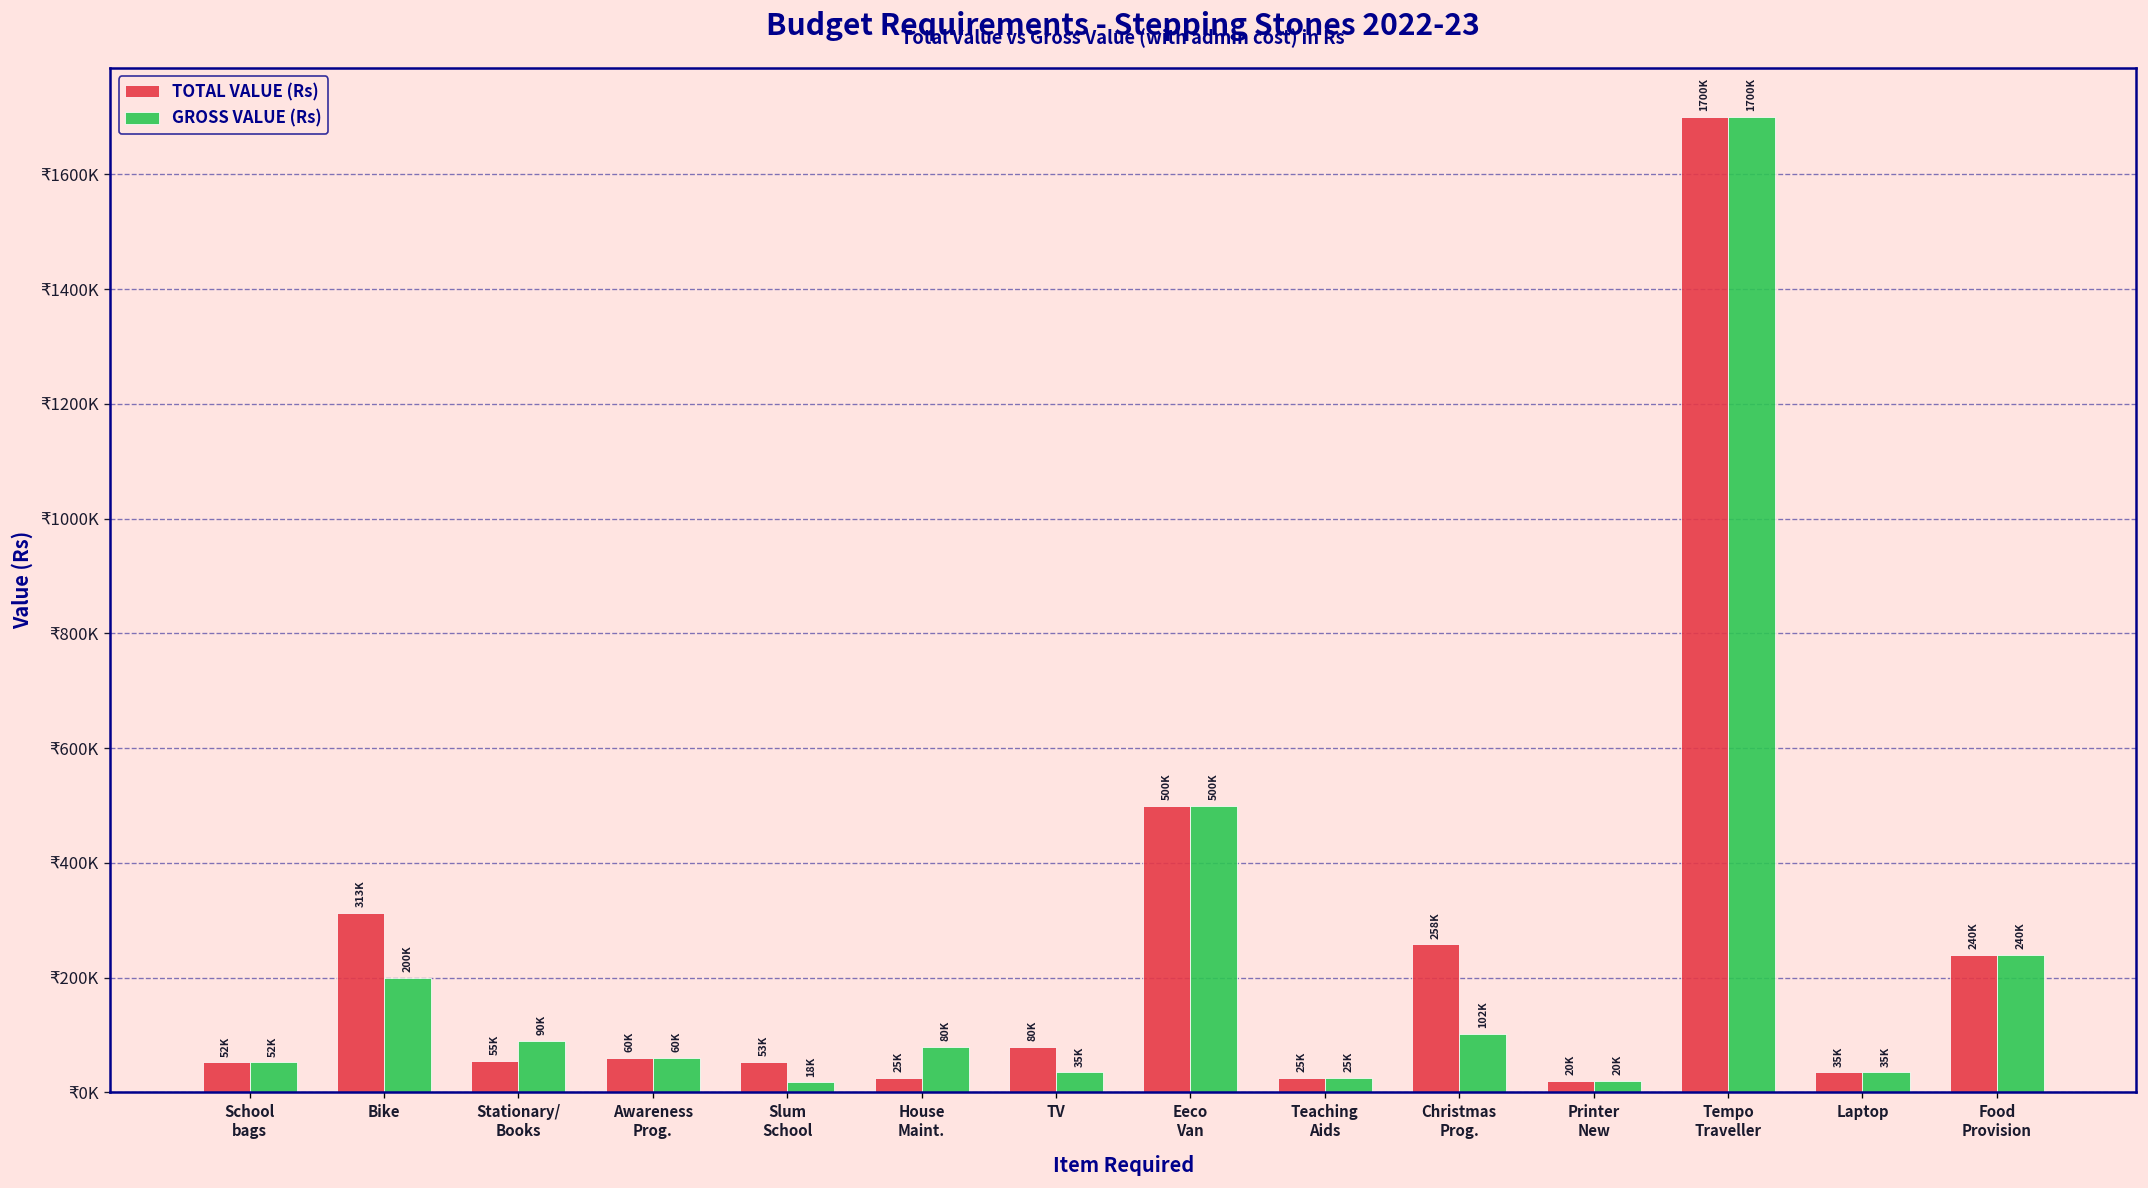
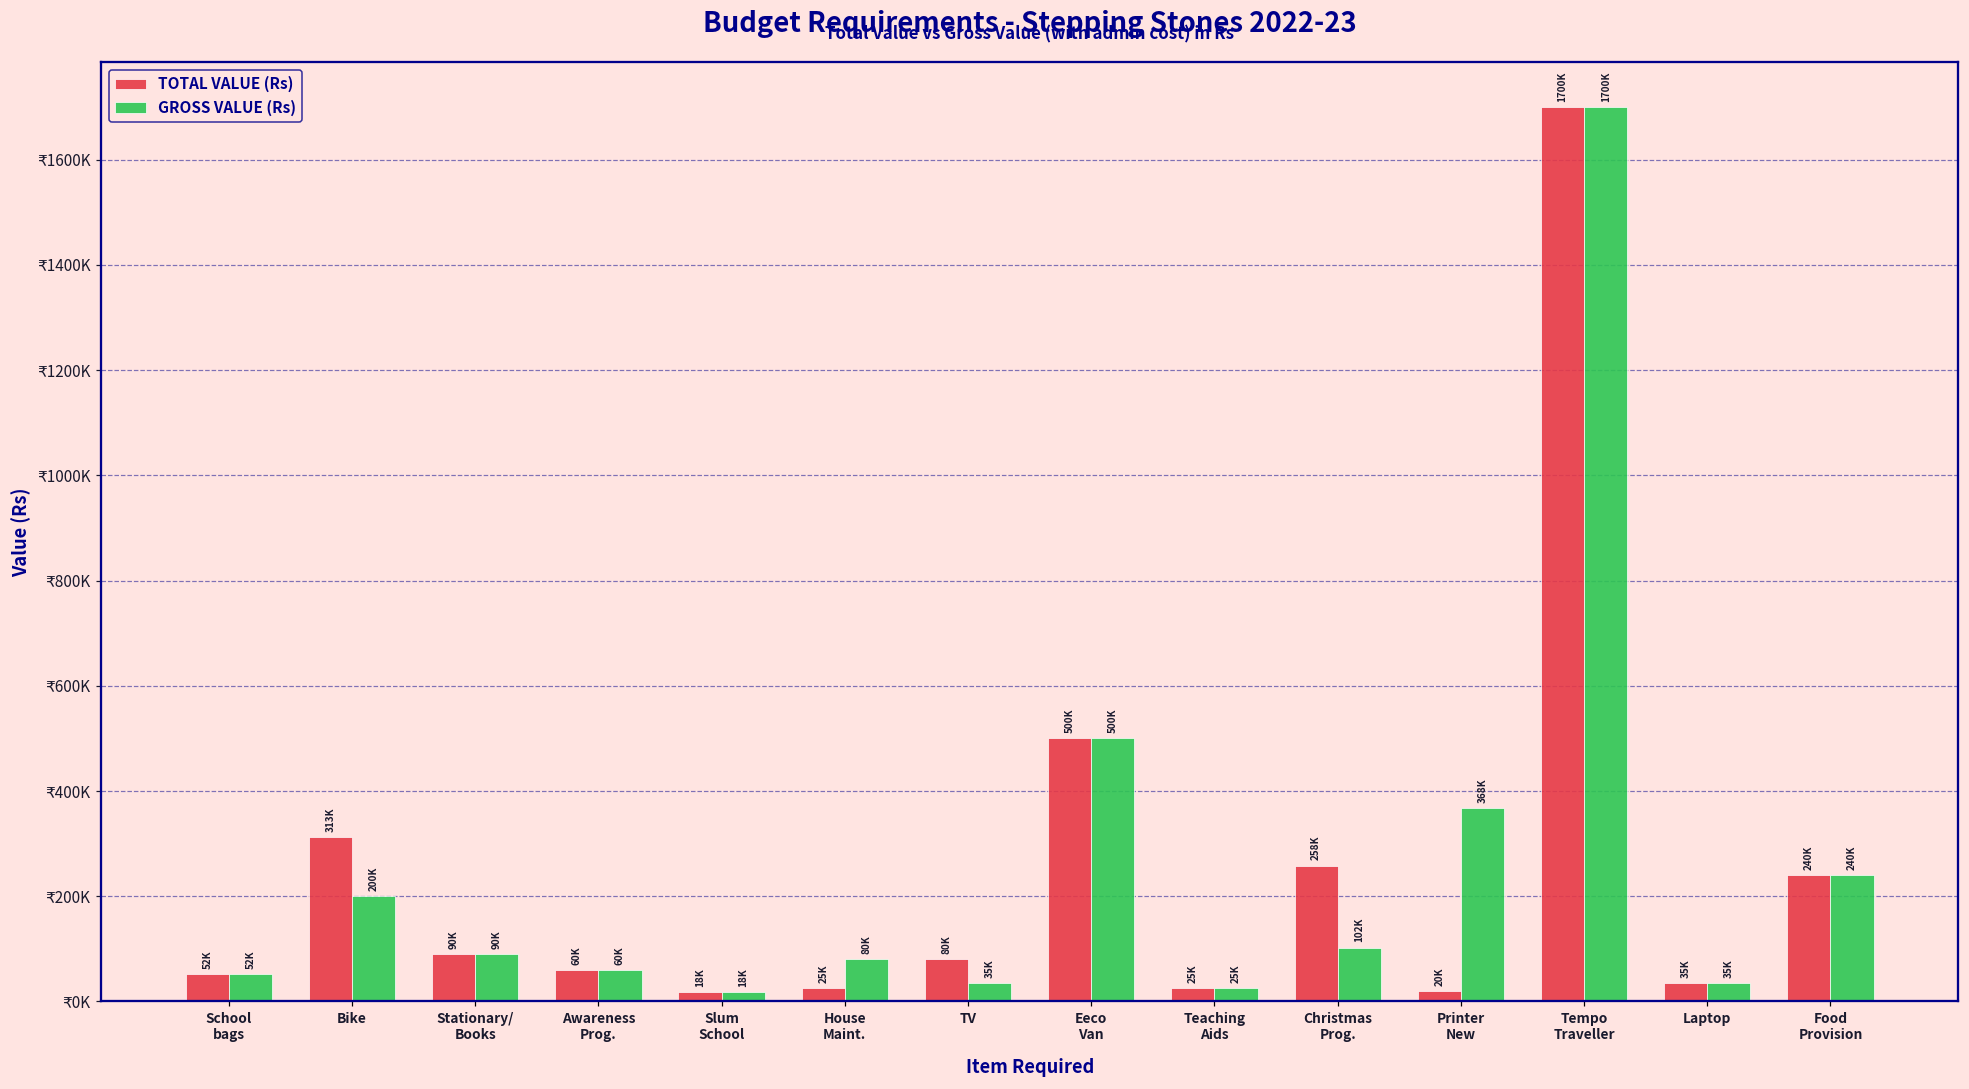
TOTAL VALUE (Rs), Stationary/ Books: 55K -> 90K
TOTAL VALUE (Rs), Slum School: 53K -> 18K
GROSS VALUE (Rs), Printer New: 20K -> 368K
